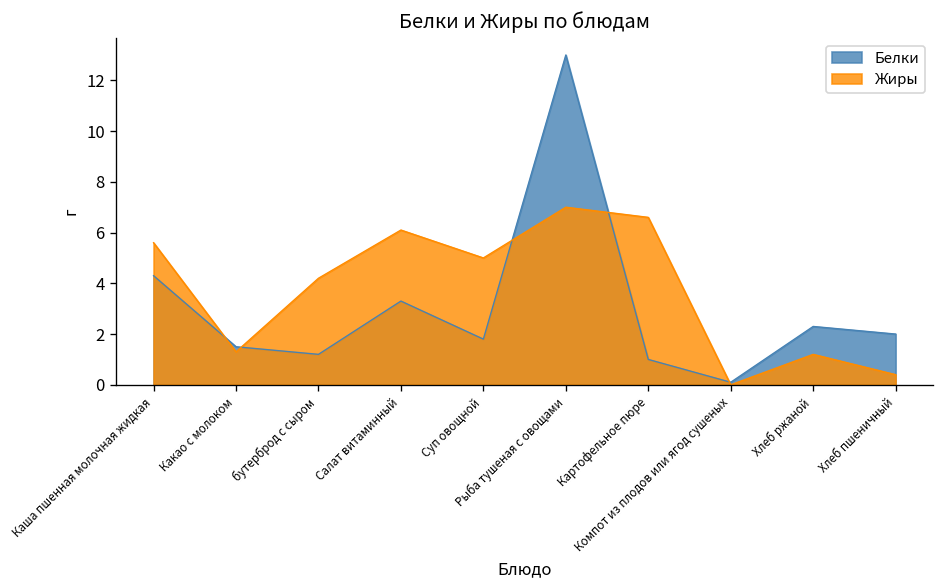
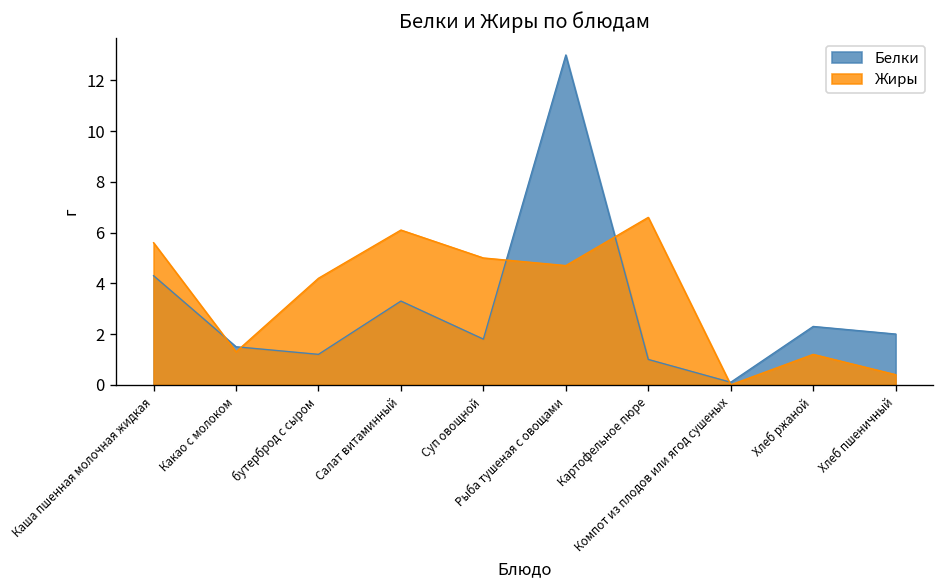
Жиры, Рыба тушеная с овощами: 7.0 -> 4.7
